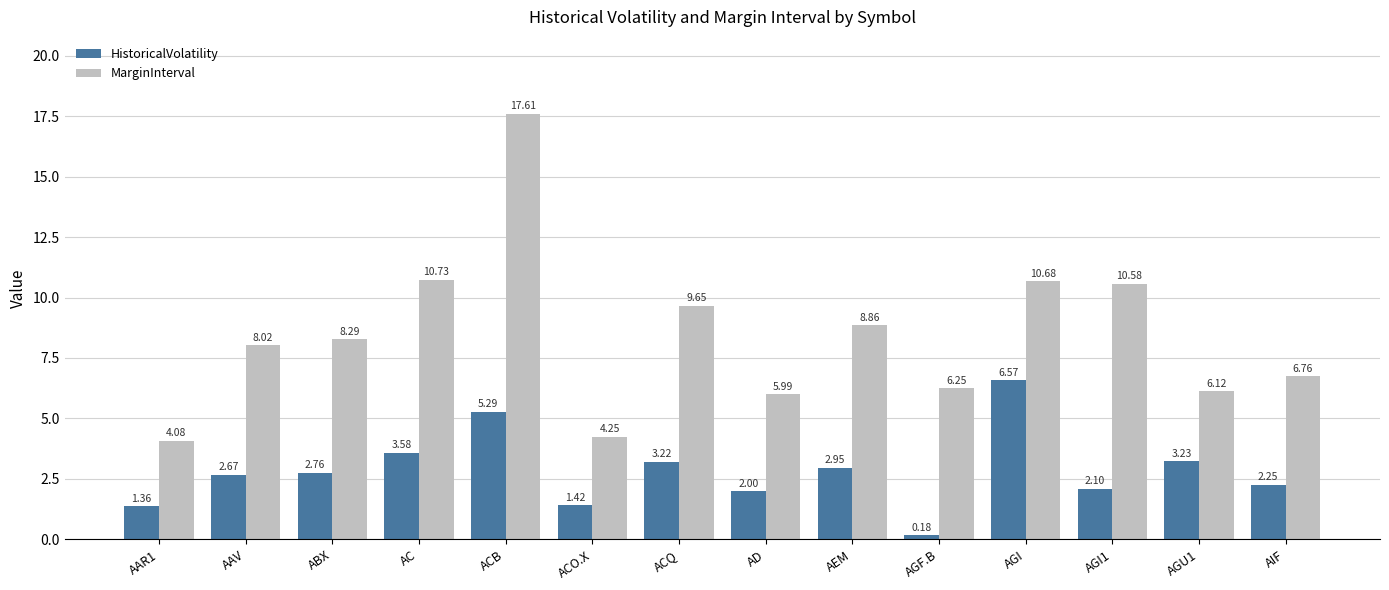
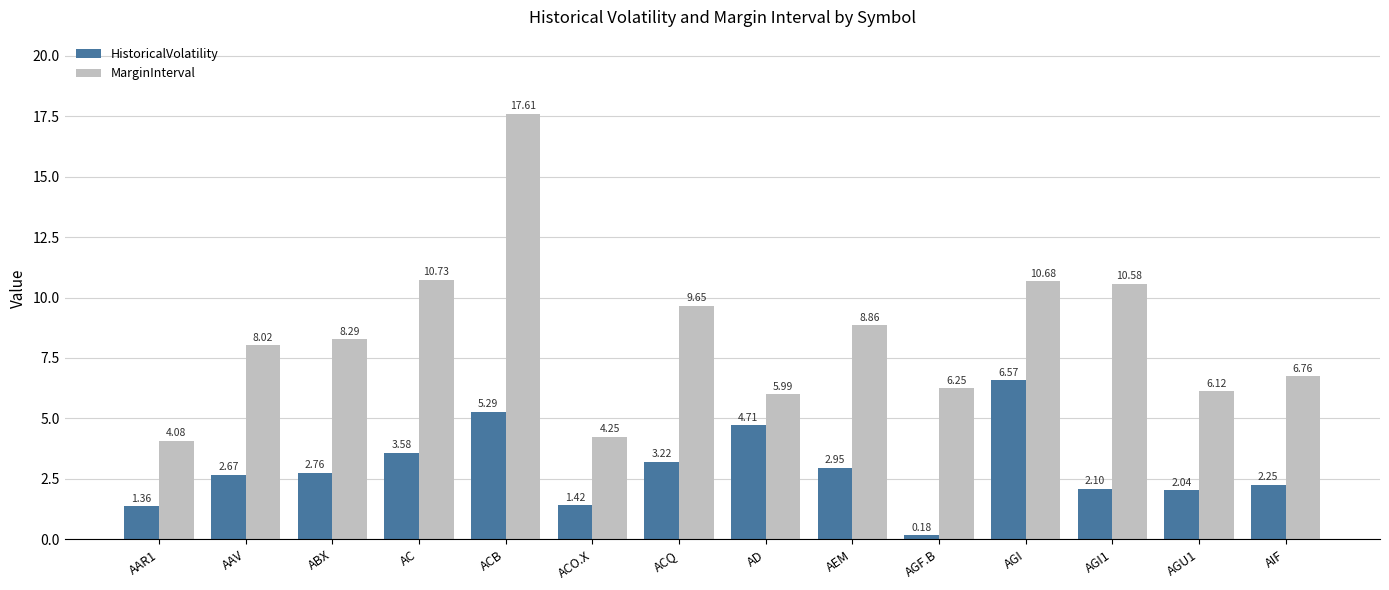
HistoricalVolatility, AD: 2.00 -> 4.71
HistoricalVolatility, AGU1: 3.23 -> 2.04
